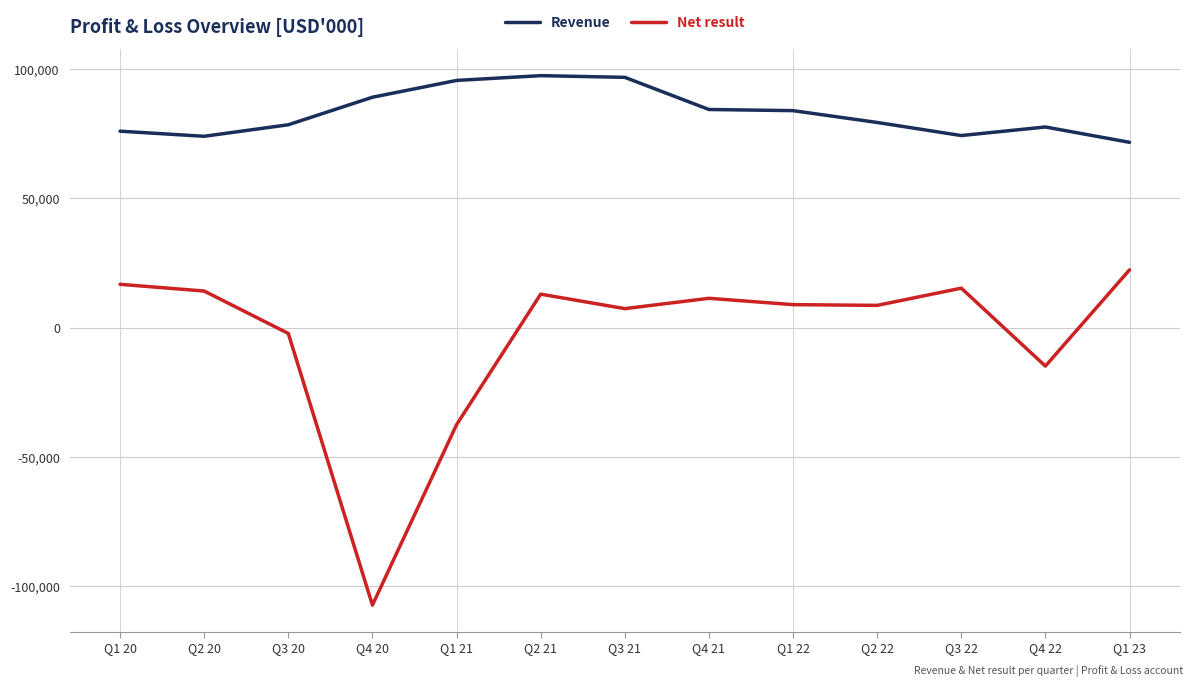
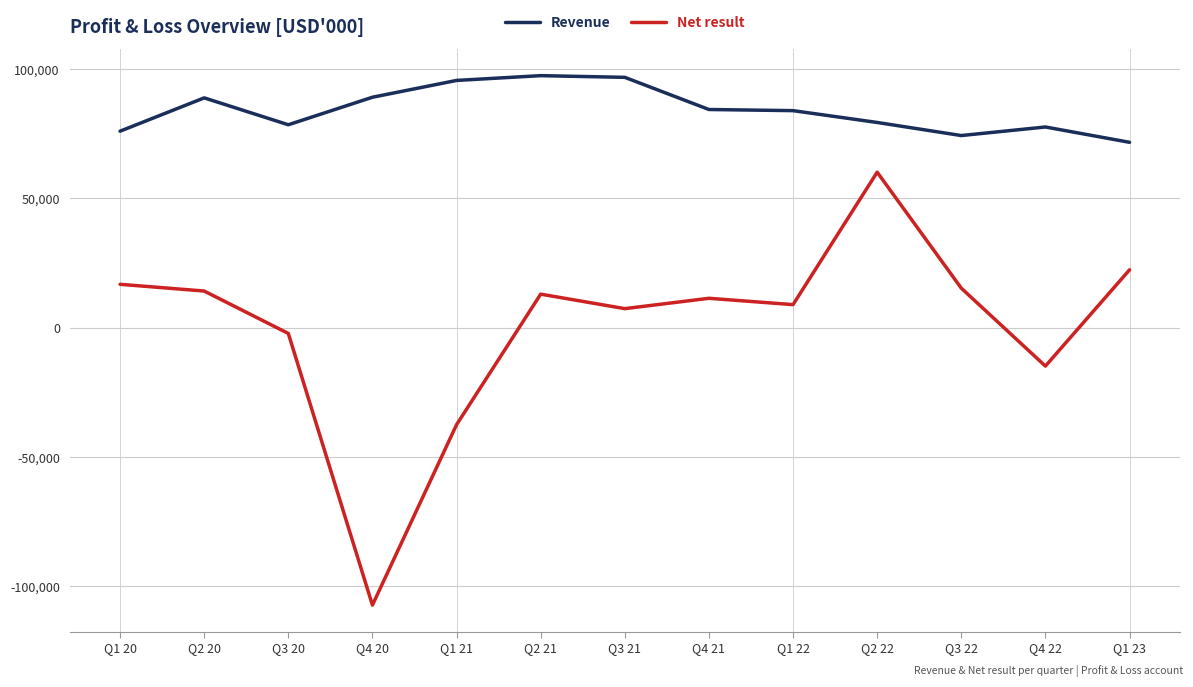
Revenue, Q2 20: 74,000 -> 89,000
Net result, Q2 22: 9,000 -> 60,000
